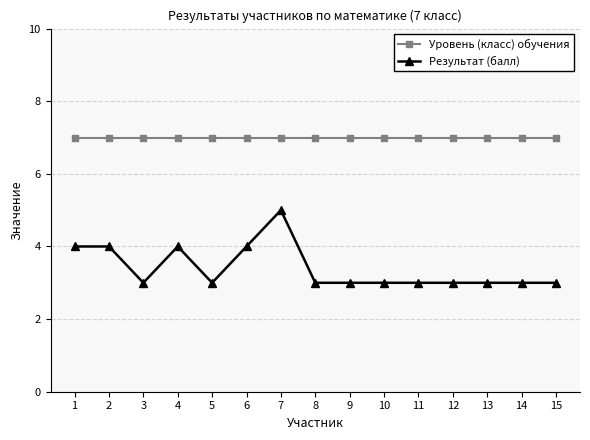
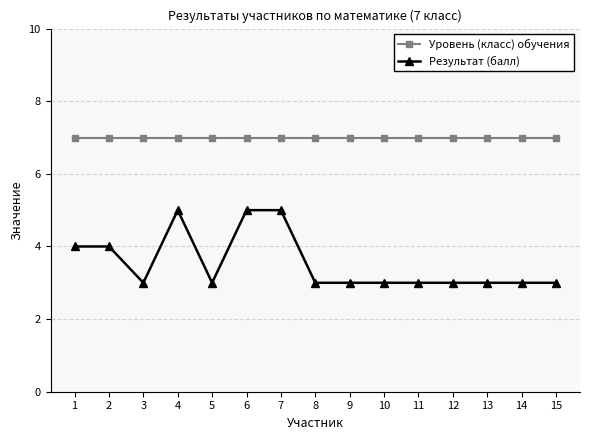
Результат (балл), 4: 4 -> 5
Результат (балл), 6: 4 -> 5
